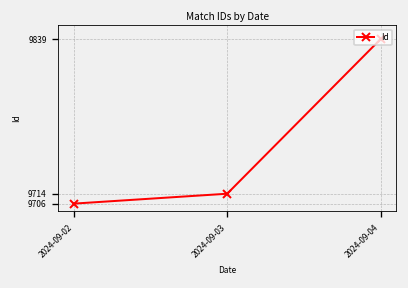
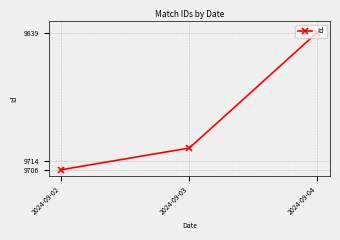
2024-09-03: 9714 -> 9727
